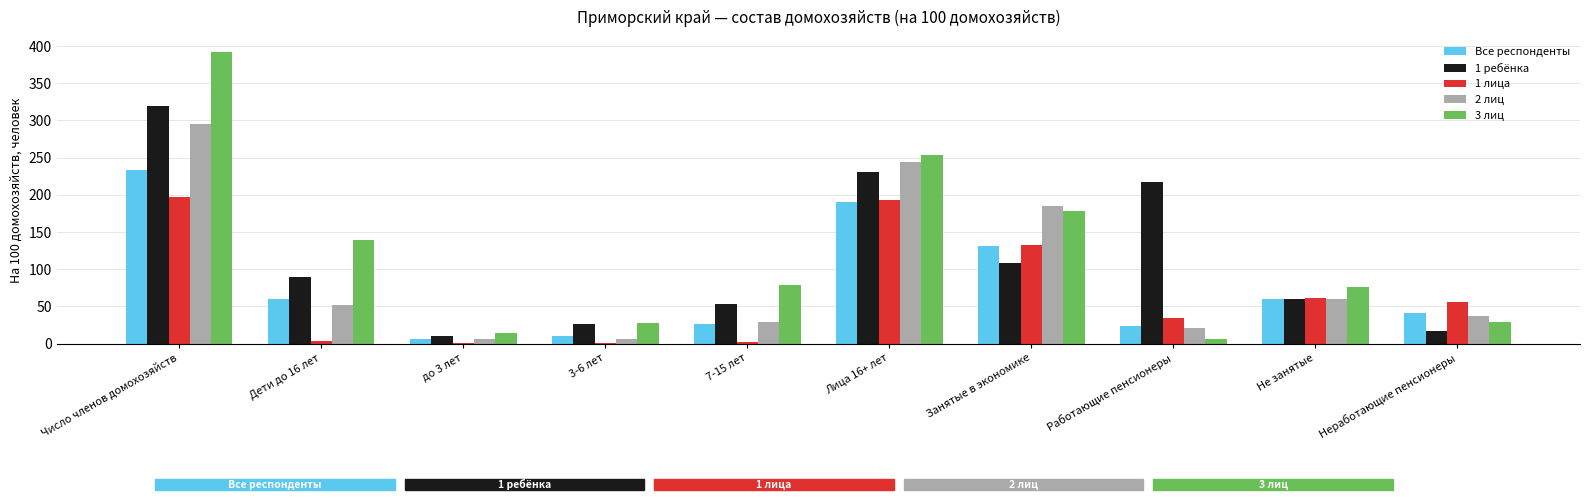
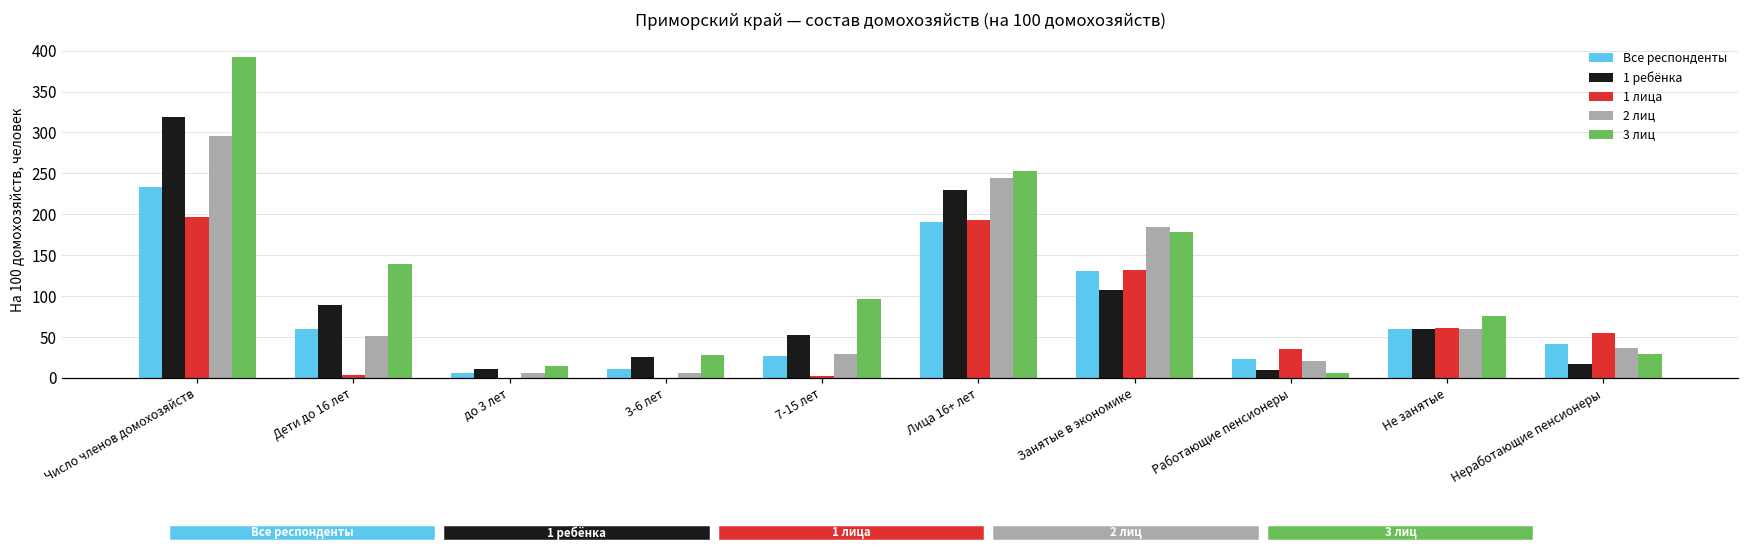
3 лиц, 7-15 лет: 80 -> 100
1 ребёнка, Работающие пенсионеры: 220 -> 10
